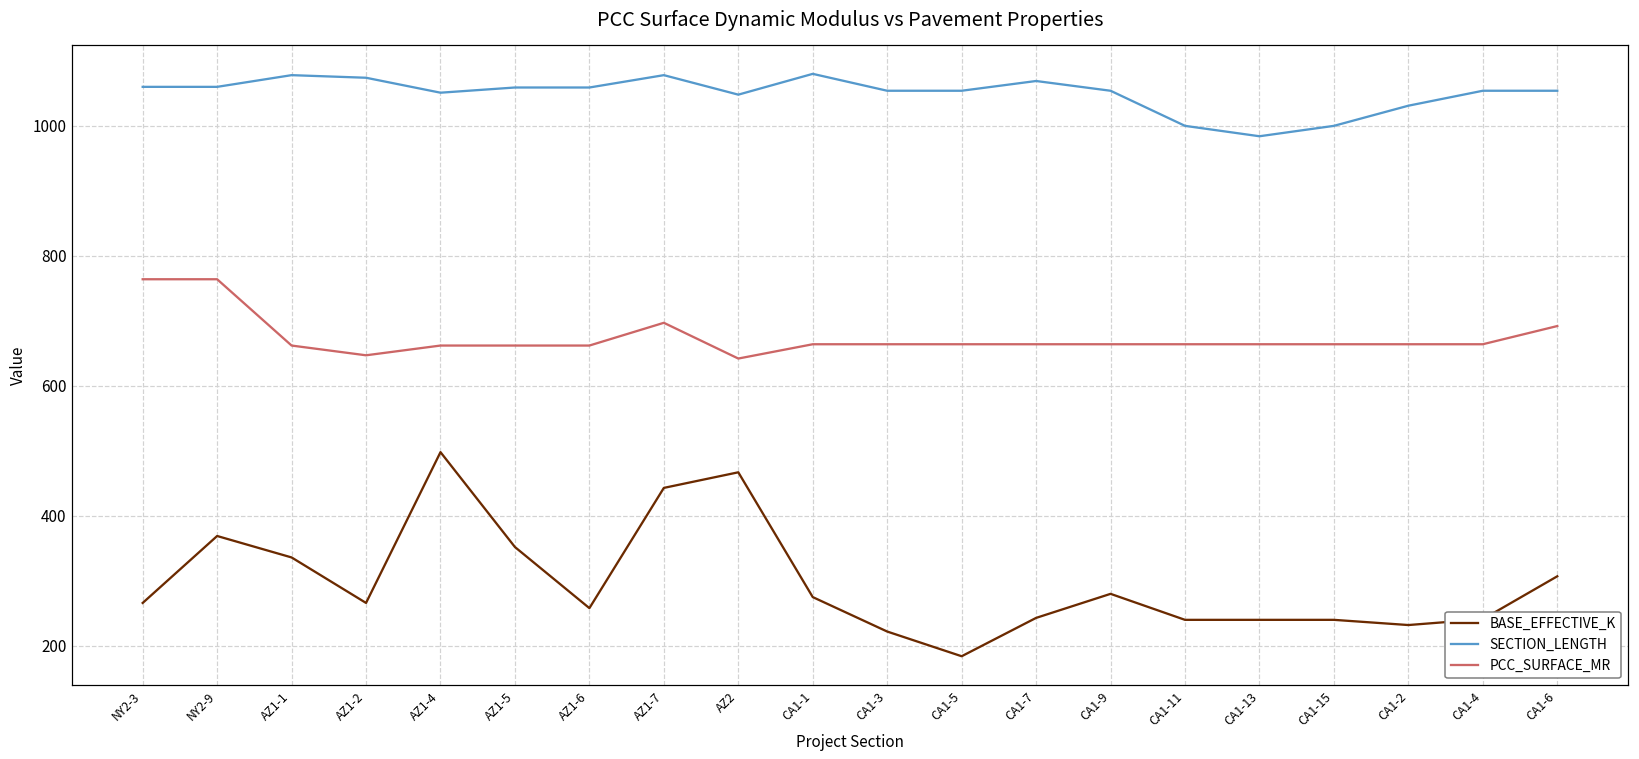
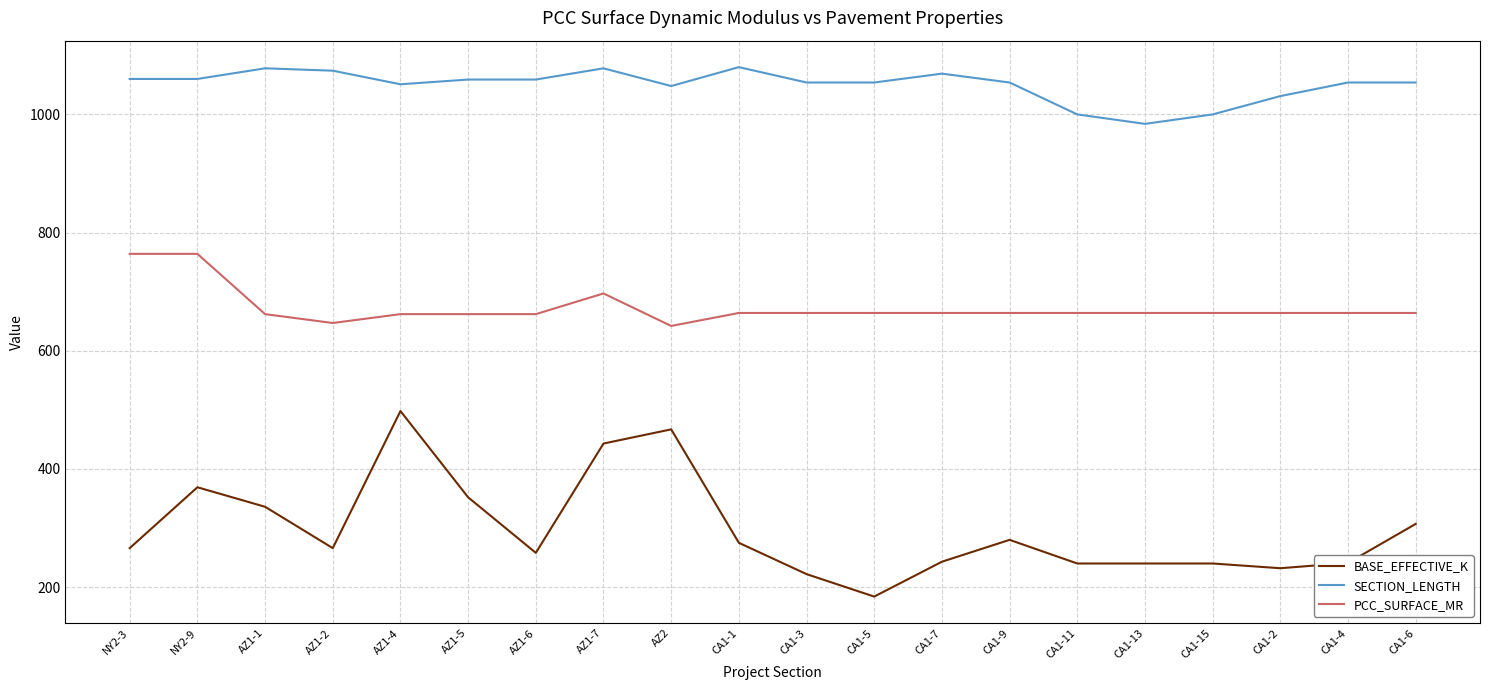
PCC_SURFACE_MR, CA1-6: 690 -> 660
